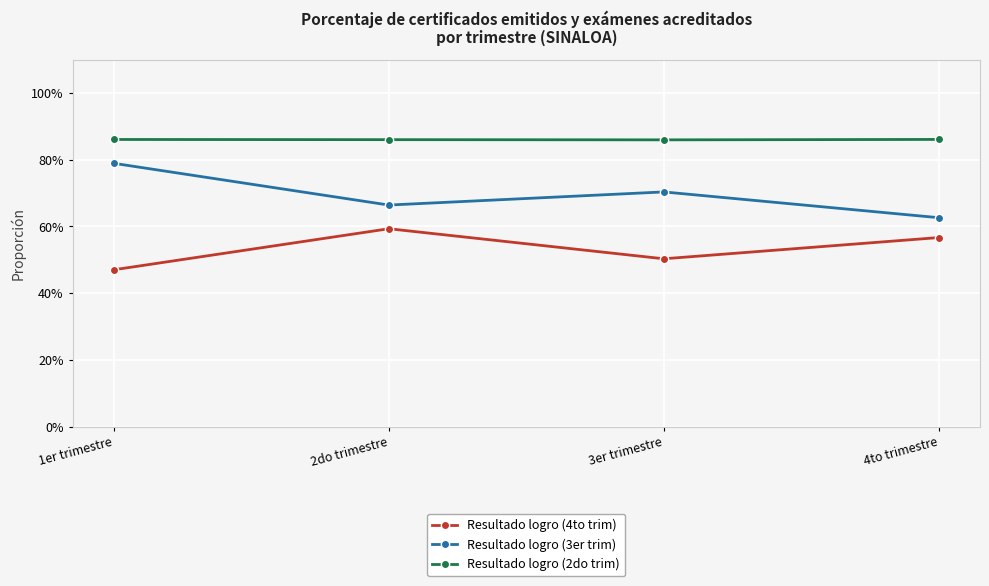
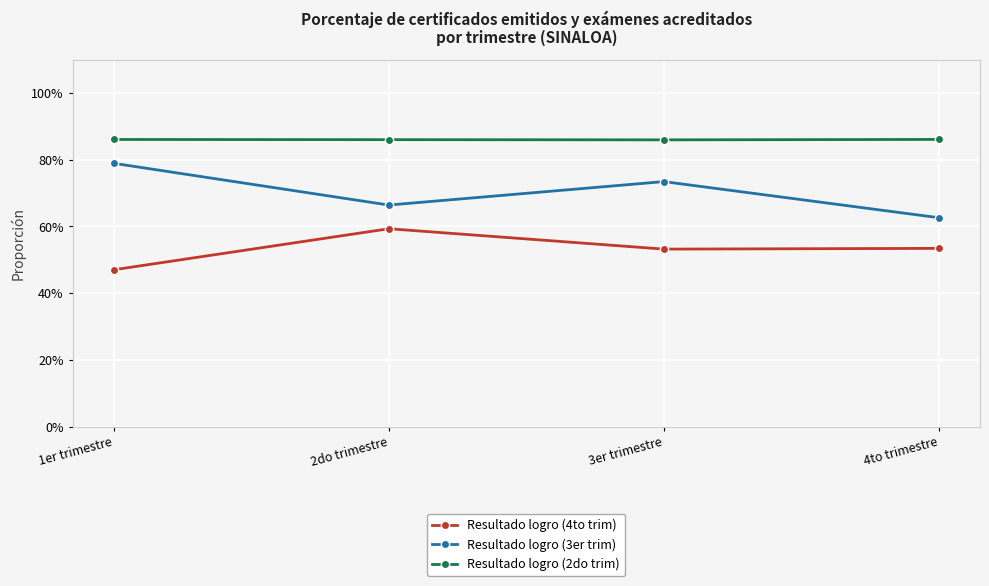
Resultado logro (4to trim), 3er trimestre: 50% -> 53%
Resultado logro (3er trim), 3er trimestre: 70% -> 73%
Resultado logro (4to trim), 4to trimestre: 57% -> 53%
